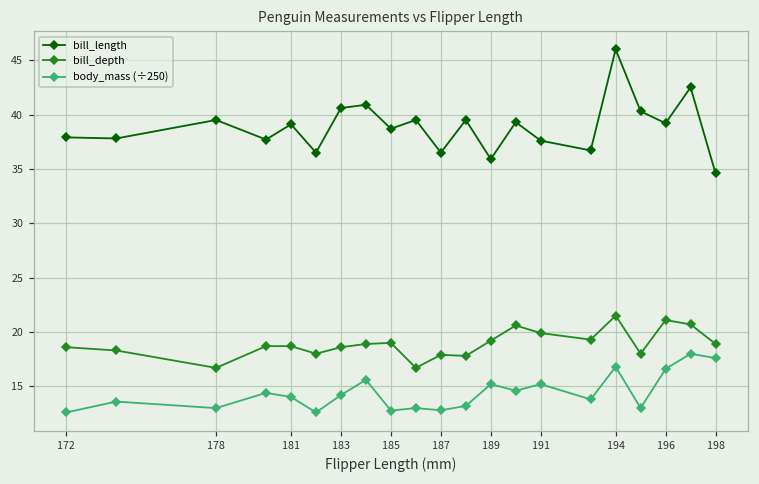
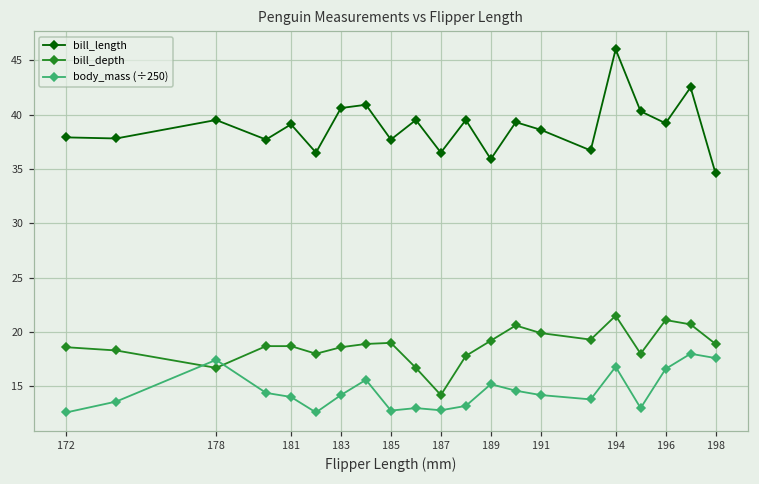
body_mass (÷250), 178: 13 -> 17
bill_length, 185: 39 -> 38
bill_depth, 187: 18 -> 14
bill_length, 191: 38 -> 39
body_mass (÷250), 191: 15 -> 14
